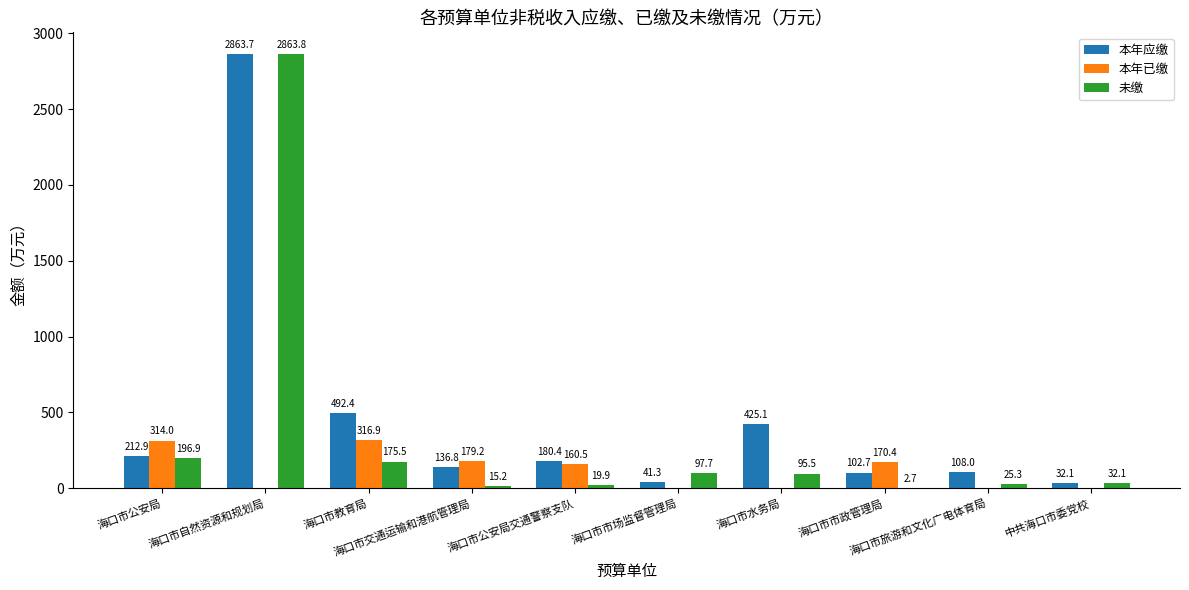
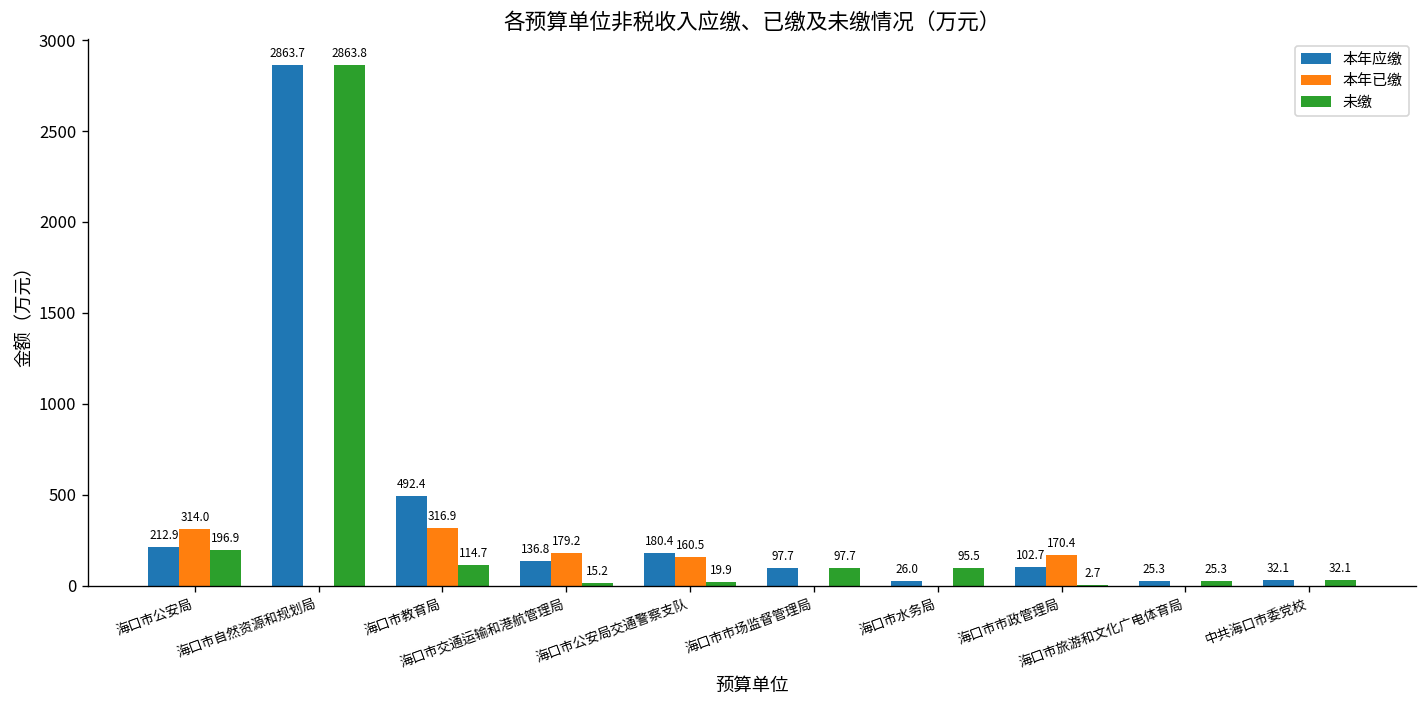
未缴, 海口市教育局: 175.5 -> 114.7
本年应缴, 海口市市场监督管理局: 41.3 -> 97.7
本年应缴, 海口市水务局: 425.1 -> 26.0
本年应缴, 海口市旅游和文化广电体育局: 108.0 -> 25.3
